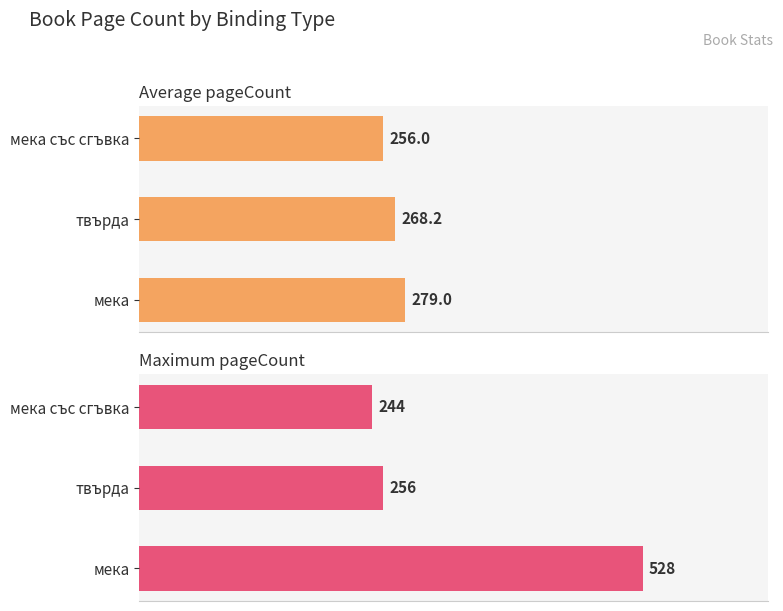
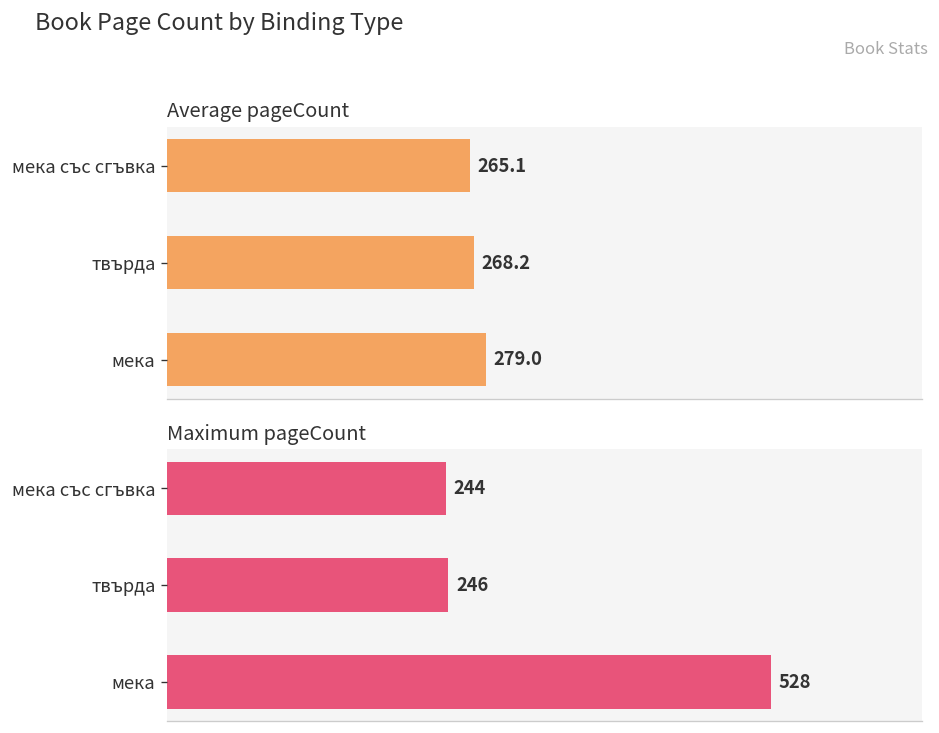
Average pageCount, мека със сгъвка: 256.0 -> 265.1
Maximum pageCount, твърда: 256 -> 246
